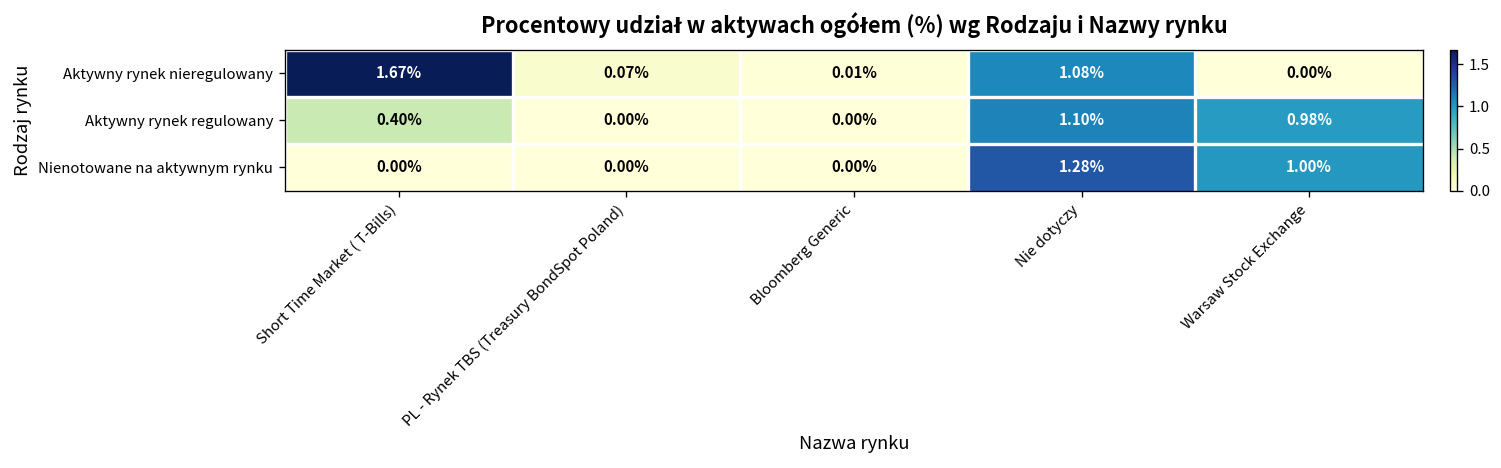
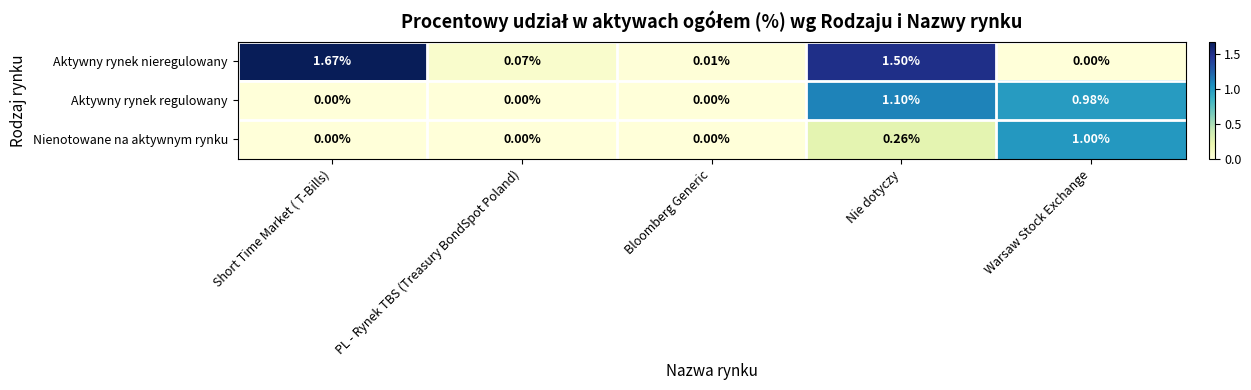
Aktywny rynek nieregulowany, Nie dotyczy: 1.08% -> 1.50%
Aktywny rynek regulowany, Short Time Market ( T-Bills): 0.40% -> 0.00%
Nienotowane na aktywnym rynku, Nie dotyczy: 1.28% -> 0.26%
